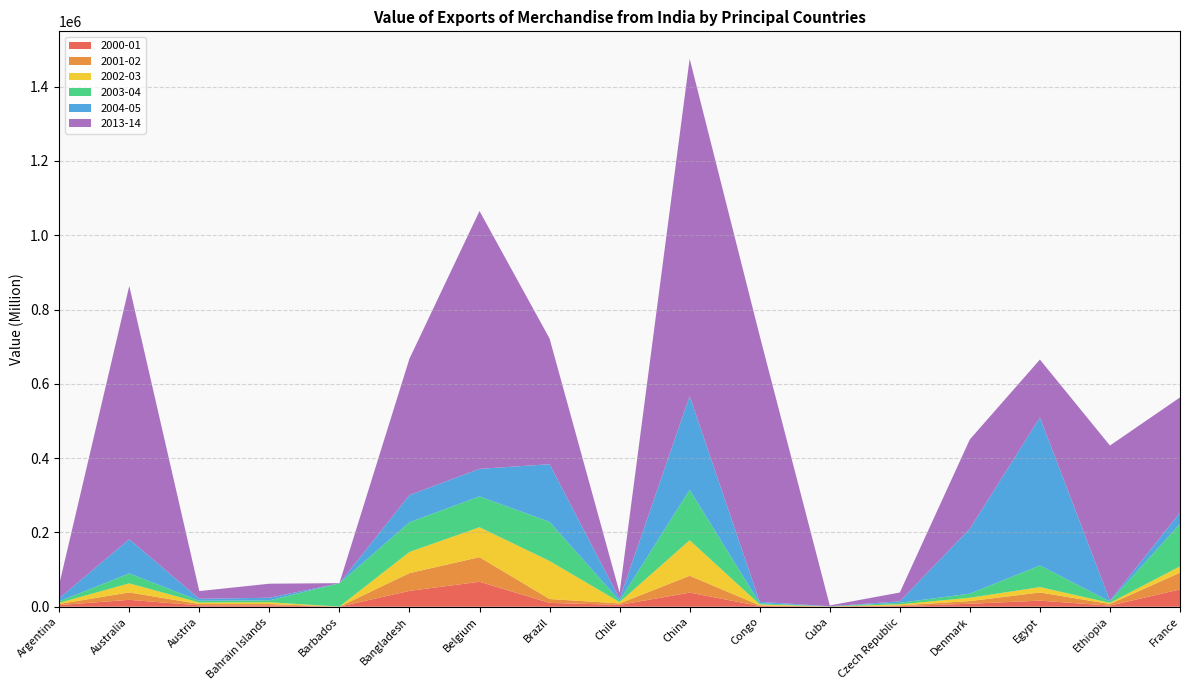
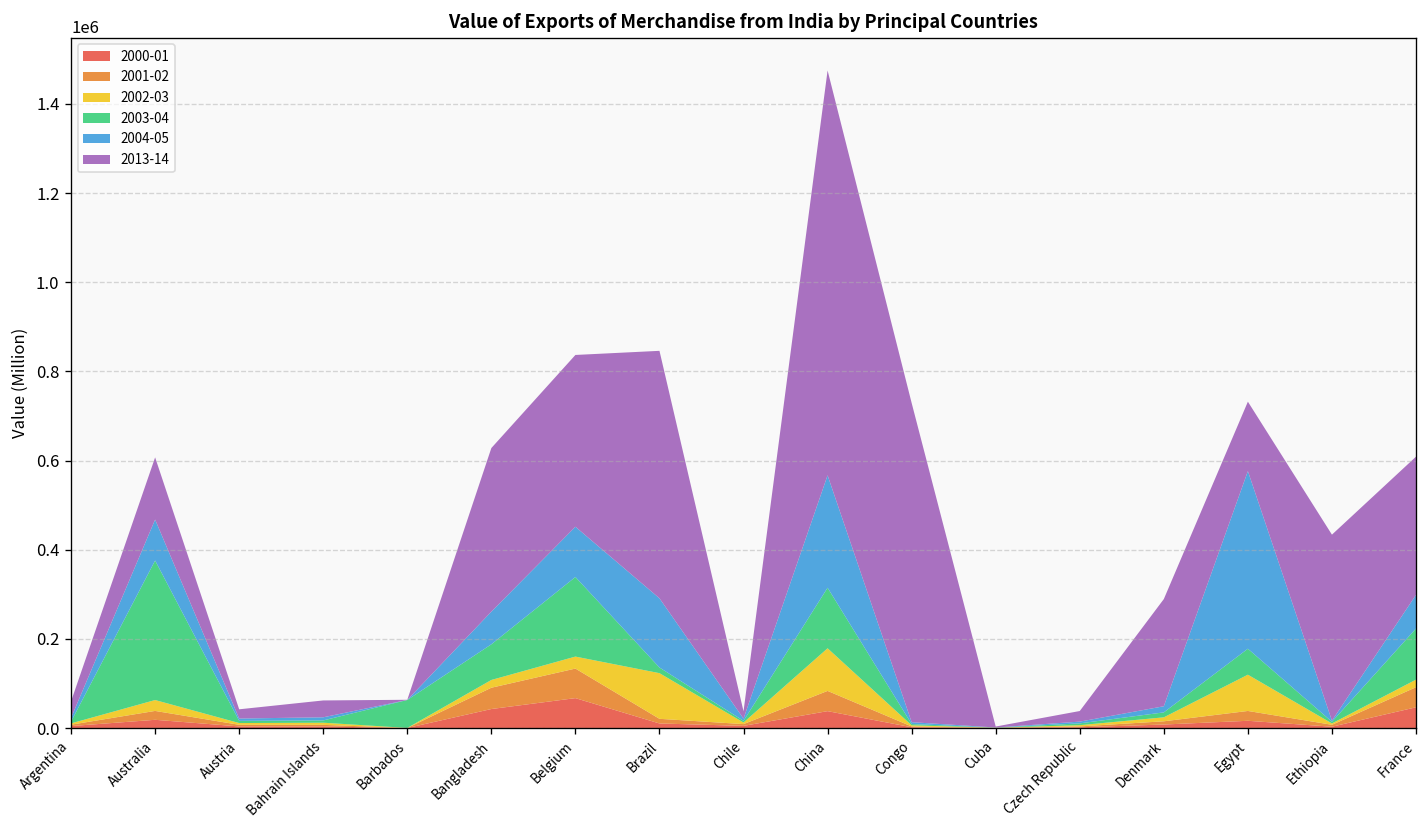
2003-04, Australia: 30000 -> 310000
2013-14, Australia: 680000 -> 140000
2002-03, Bangladesh: 60000 -> 20000
2002-03, Belgium: 80000 -> 30000
2003-04, Belgium: 80000 -> 180000
2004-05, Belgium: 70000 -> 110000
2013-14, Belgium: 690000 -> 390000
2003-04, Brazil: 110000 -> 10000
2013-14, Brazil: 340000 -> 560000
2004-05, Denmark: 170000 -> 10000
2002-03, Egypt: 10000 -> 80000
2004-05, France: 30000 -> 80000
